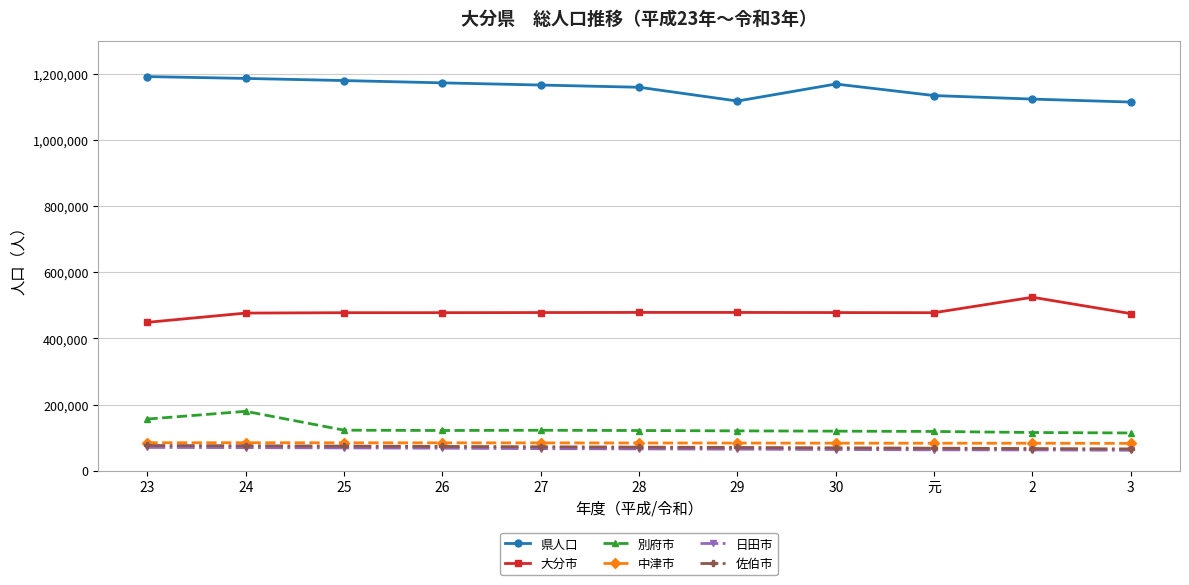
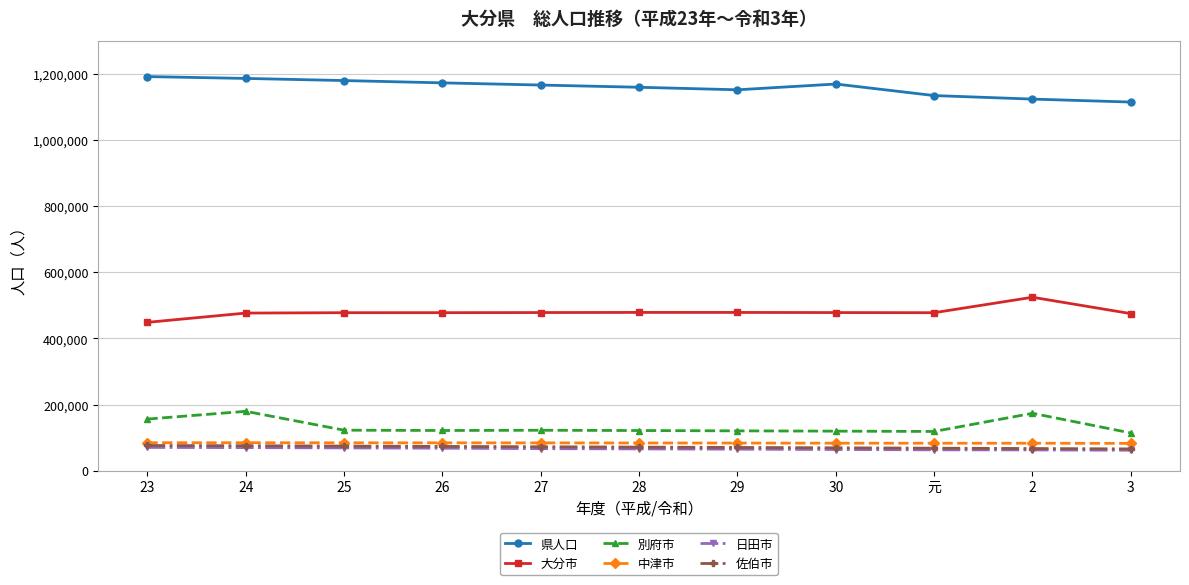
県人口, 29: 1,120,000 -> 1,150,000
別府市, 2: 120,000 -> 170,000
